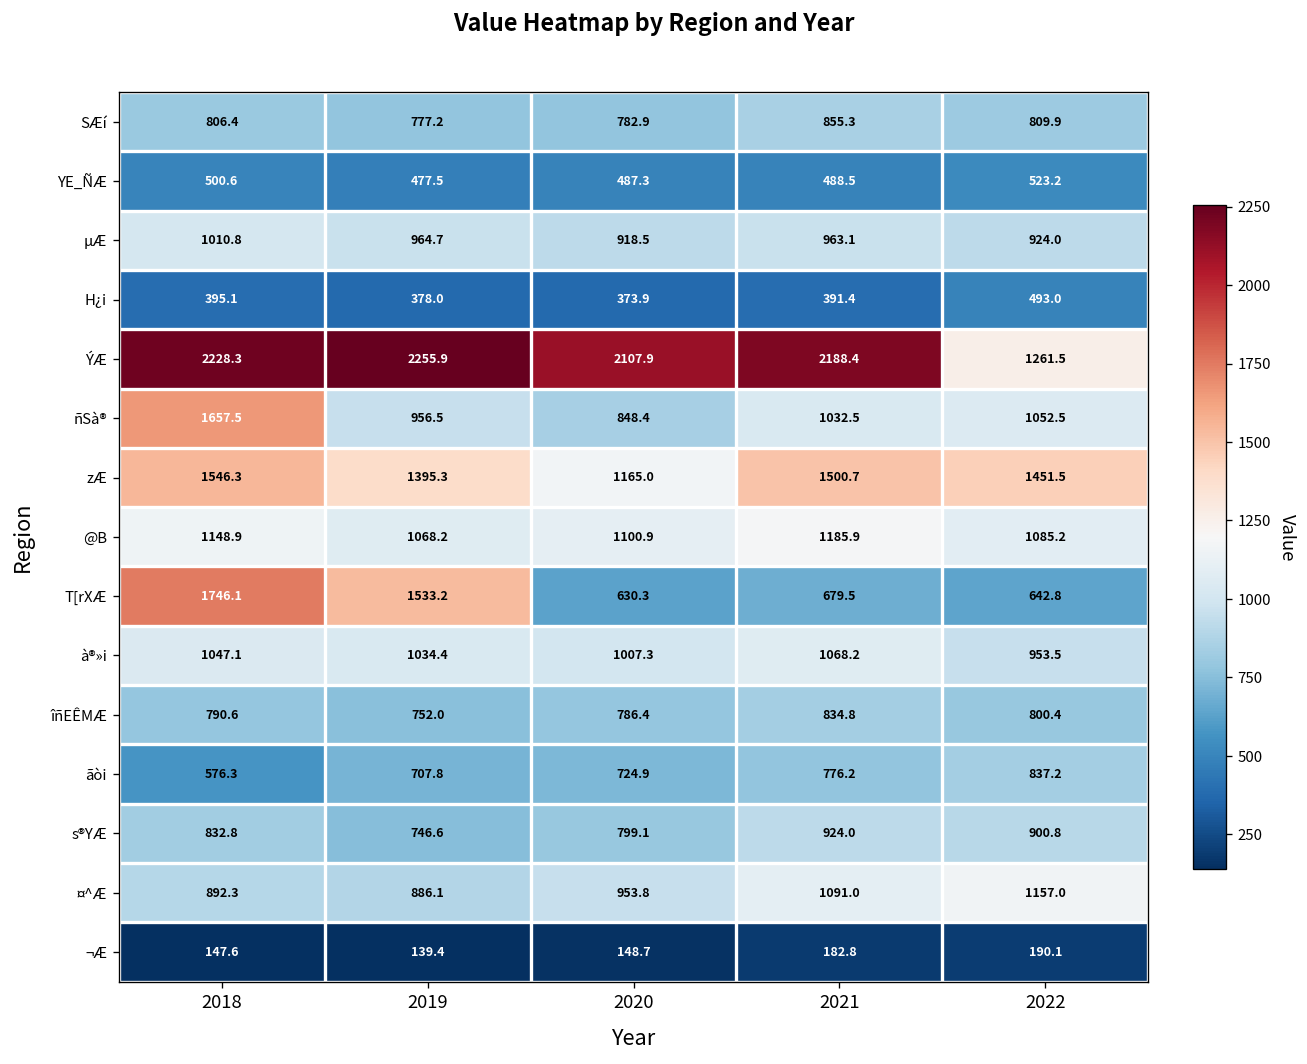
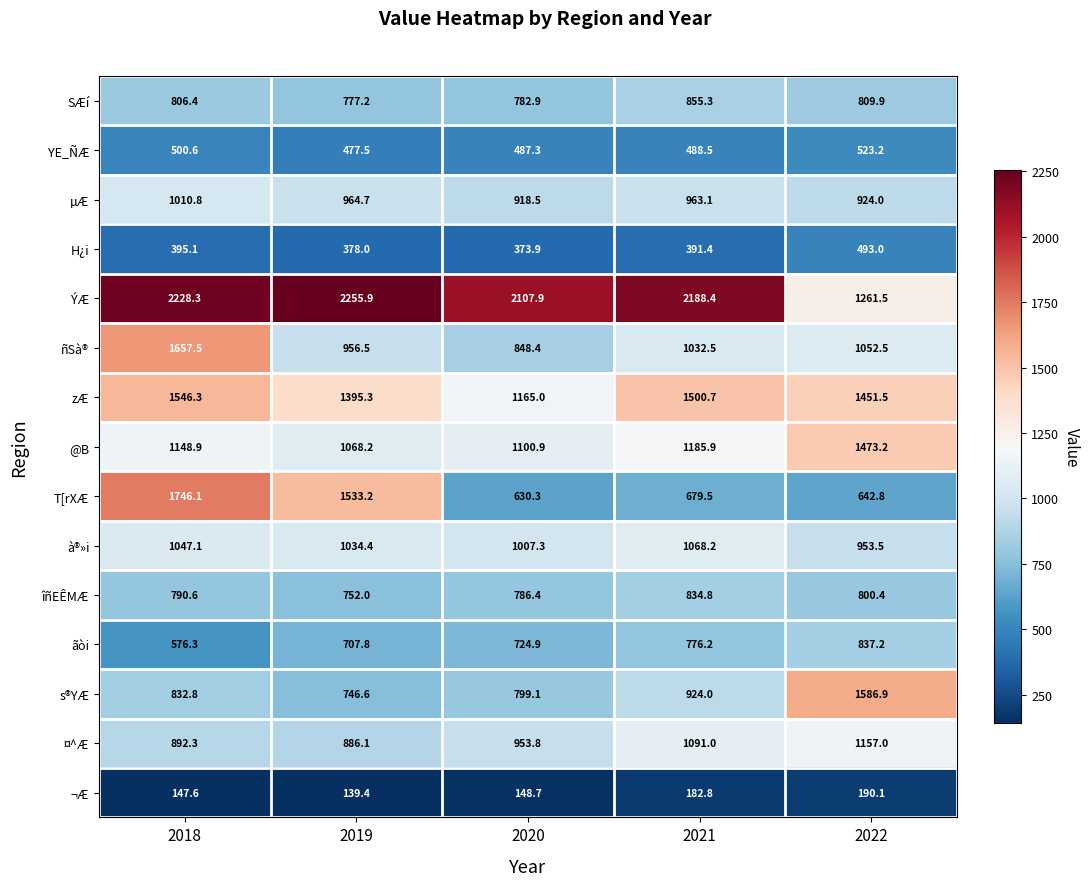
@B, 2022: 1085.2 -> 1473.2
s®YÆ, 2022: 900.8 -> 1586.9
